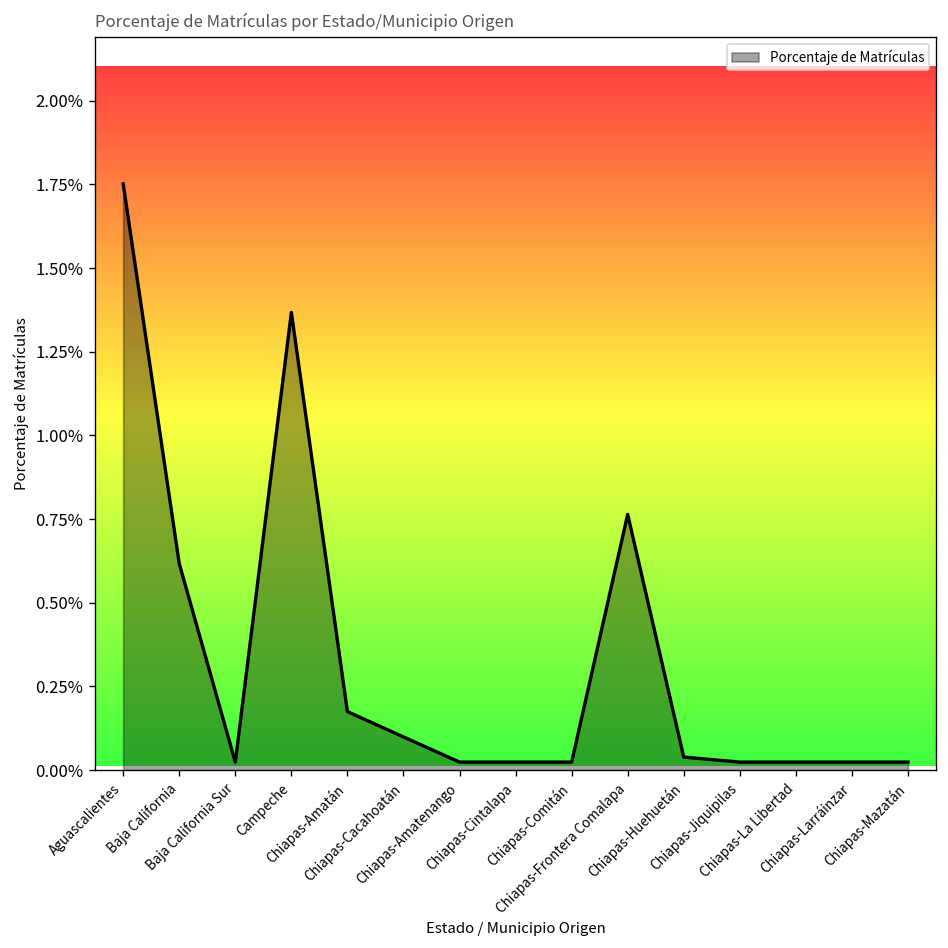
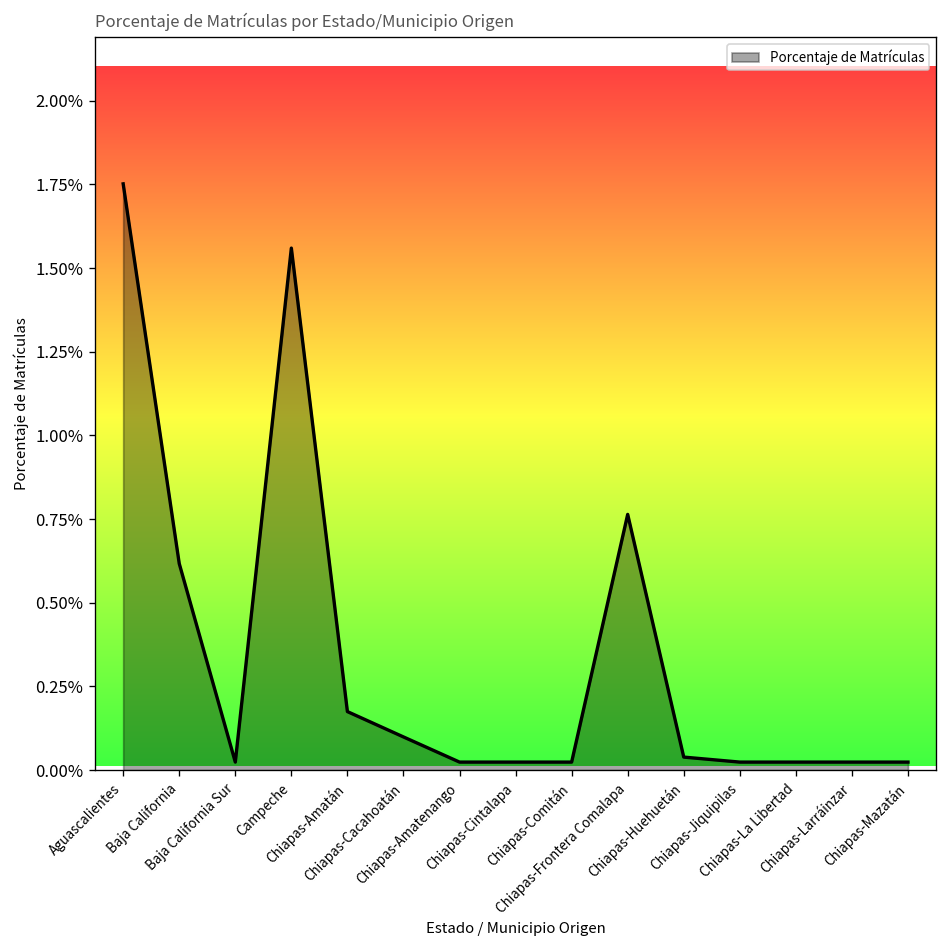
Campeche: 1.37% -> 1.56%
